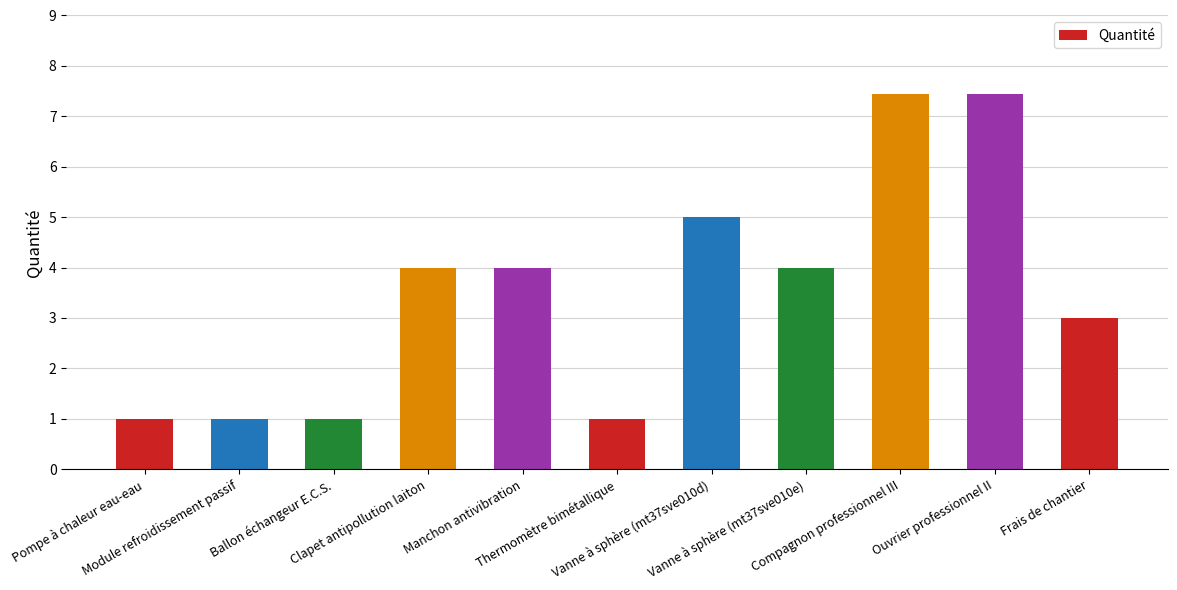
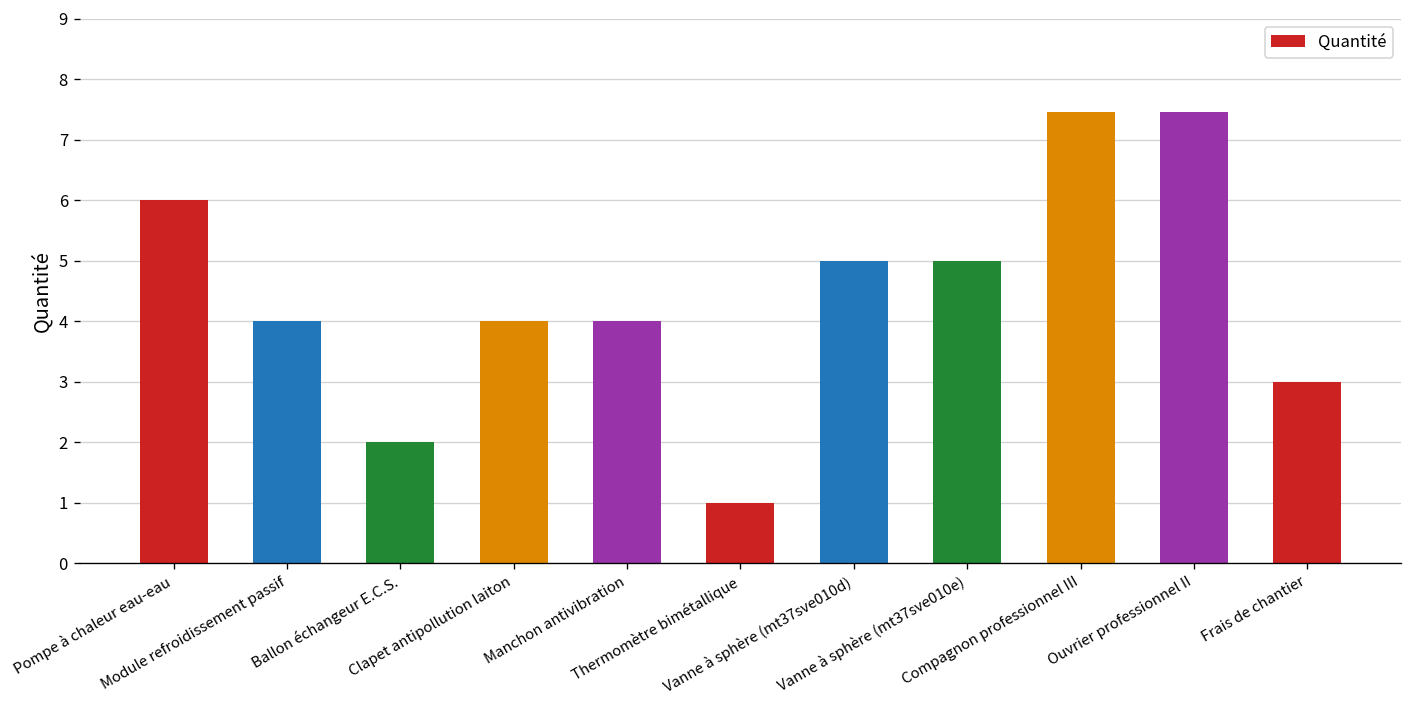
Pompe à chaleur eau-eau: 1 -> 6
Module refroidissement passif: 1 -> 4
Ballon échangeur E.C.S.: 1 -> 2
Vanne à sphère (mt37sve010e): 4 -> 5
